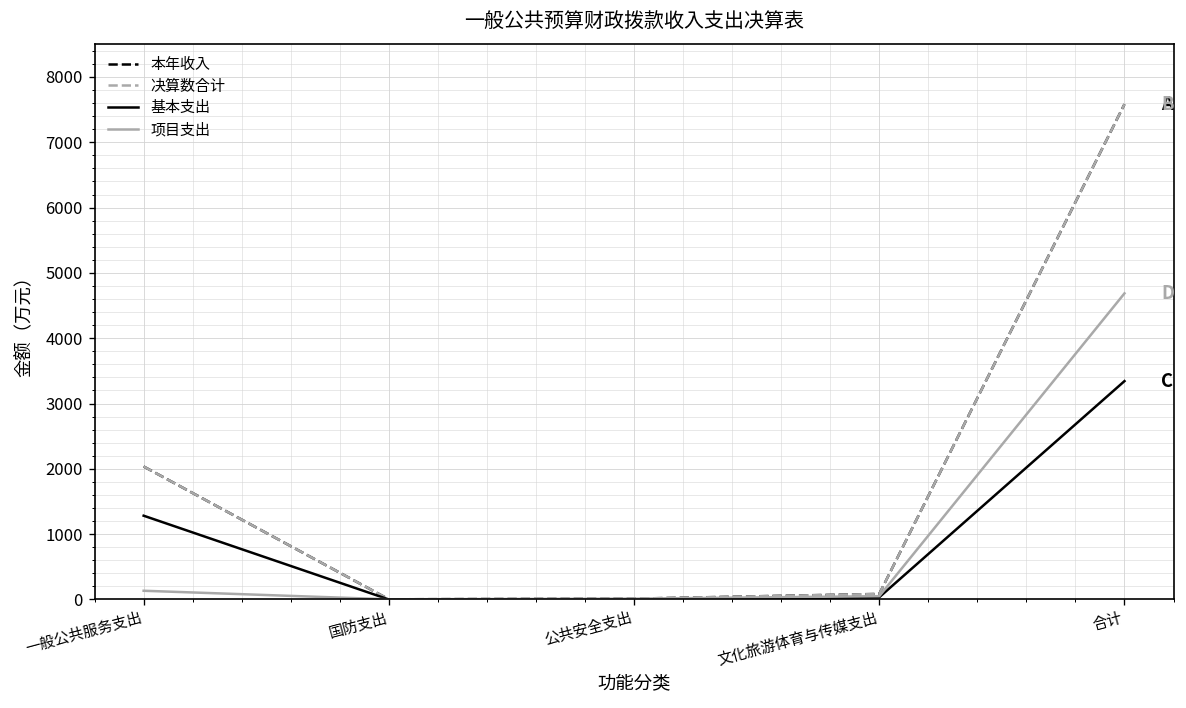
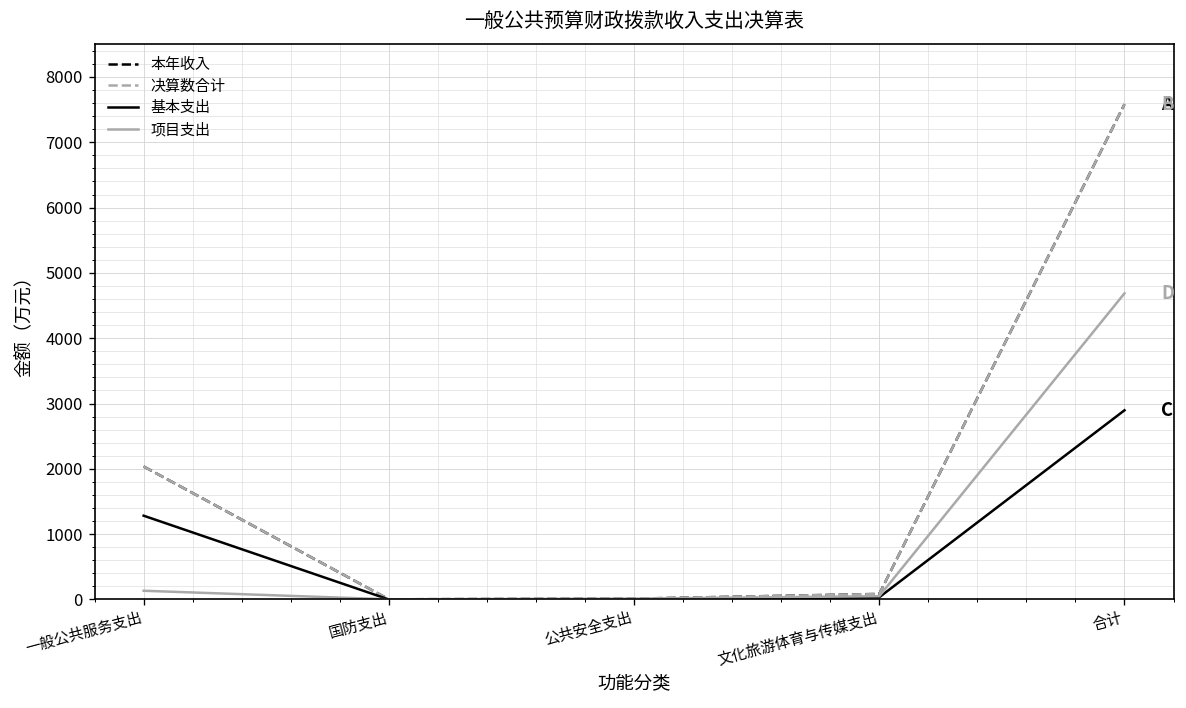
基本支出, 合计: 3300 -> 2900
